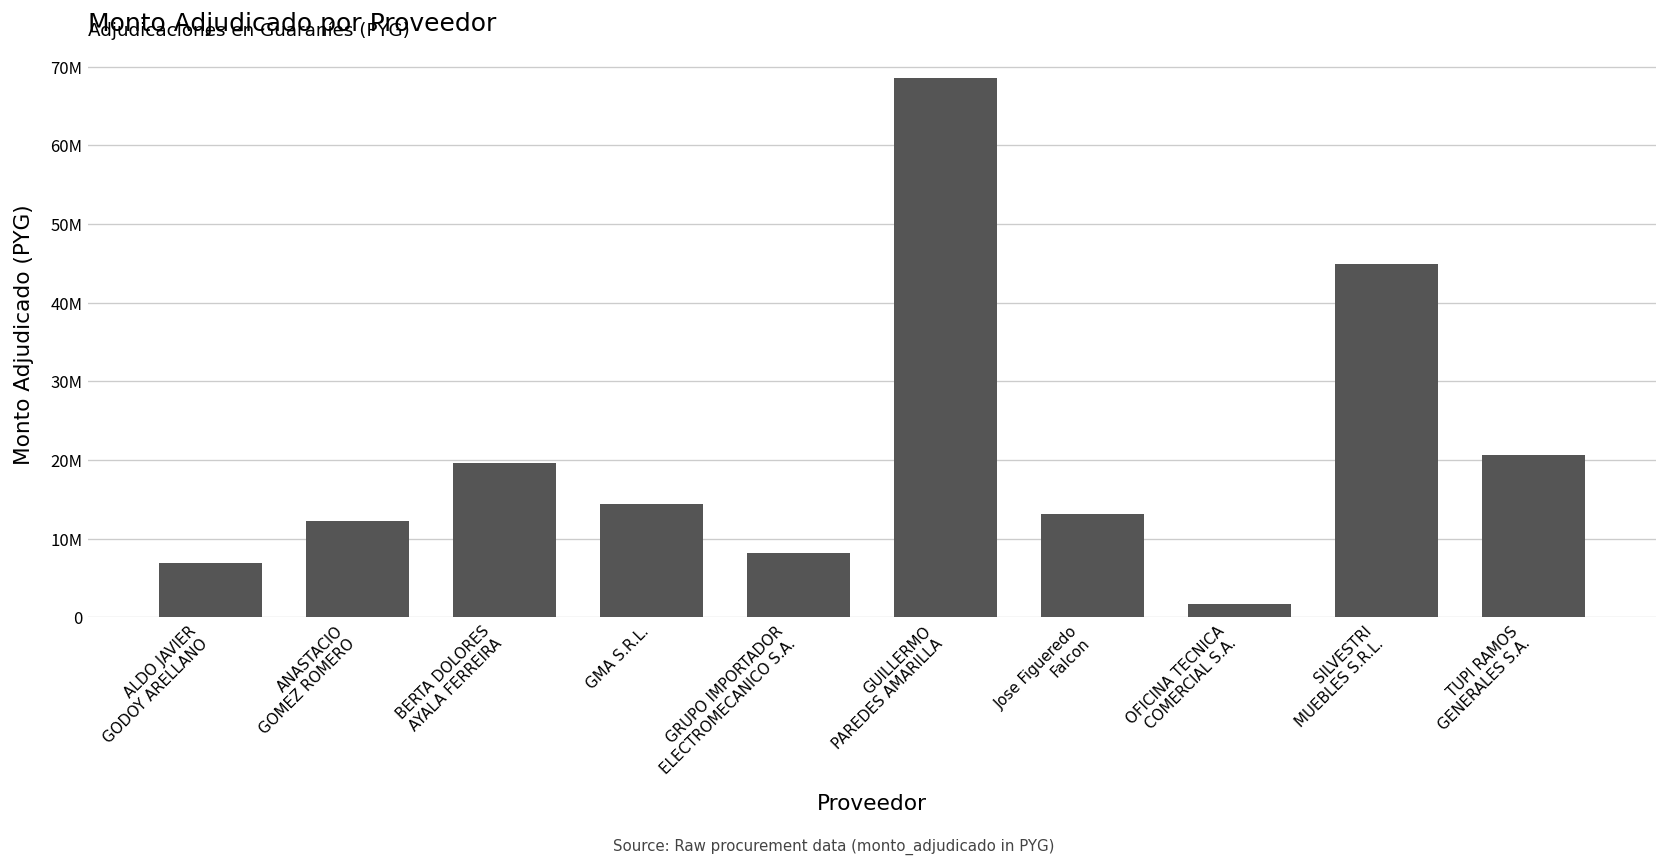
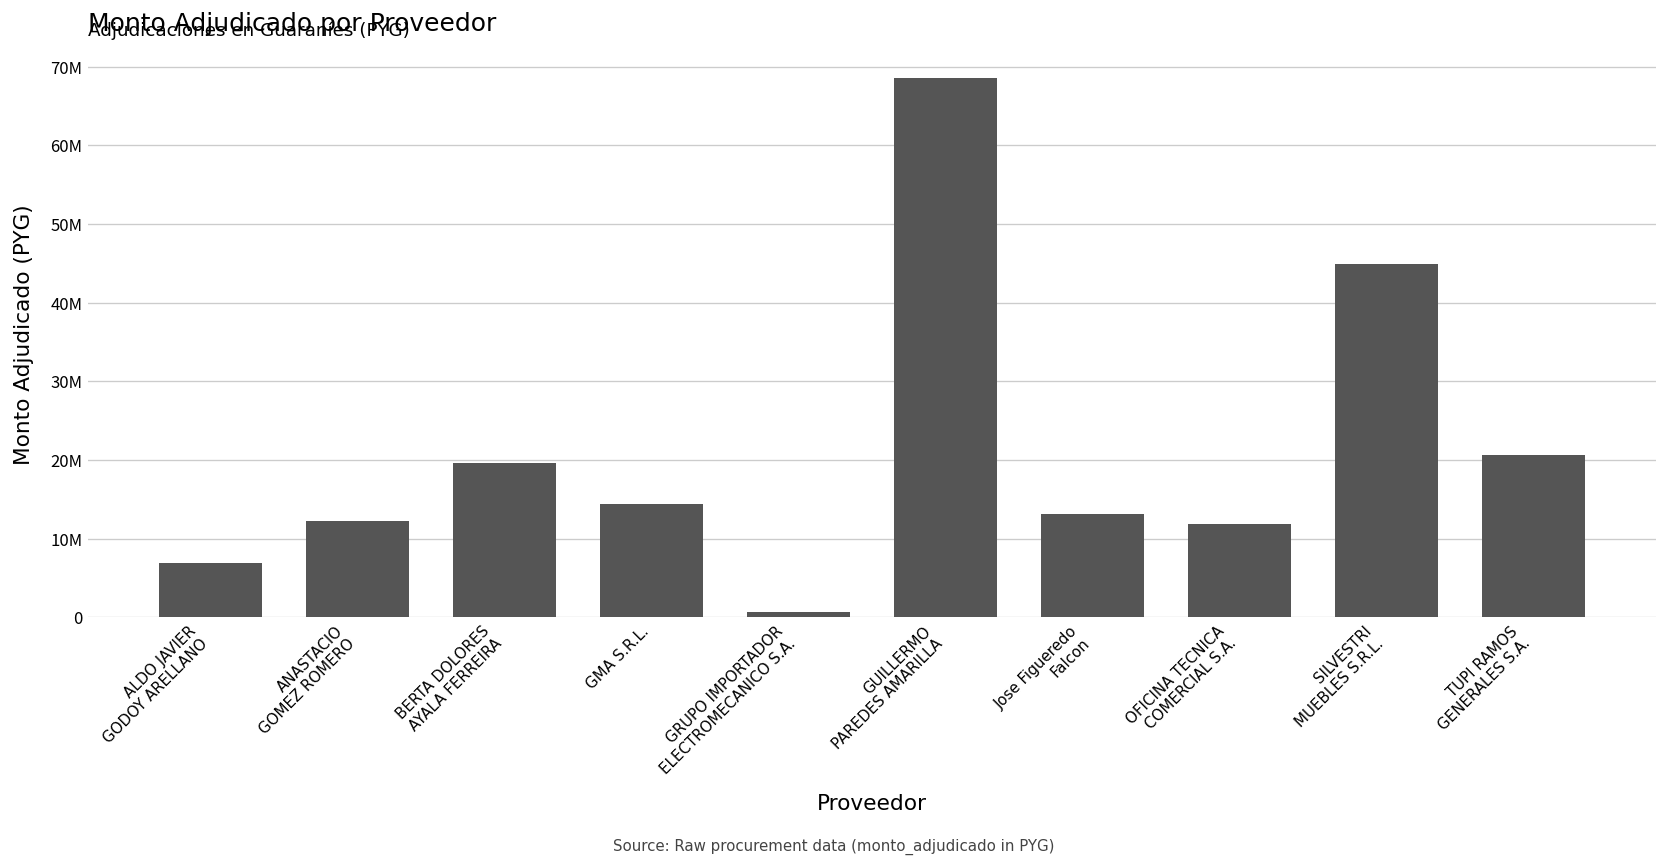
GRUPO IMPORTADOR ELECTROMECANICO S.A.: 8000000 -> 1000000
OFICINA TECNICA COMERCIAL S.A.: 2000000 -> 12000000
